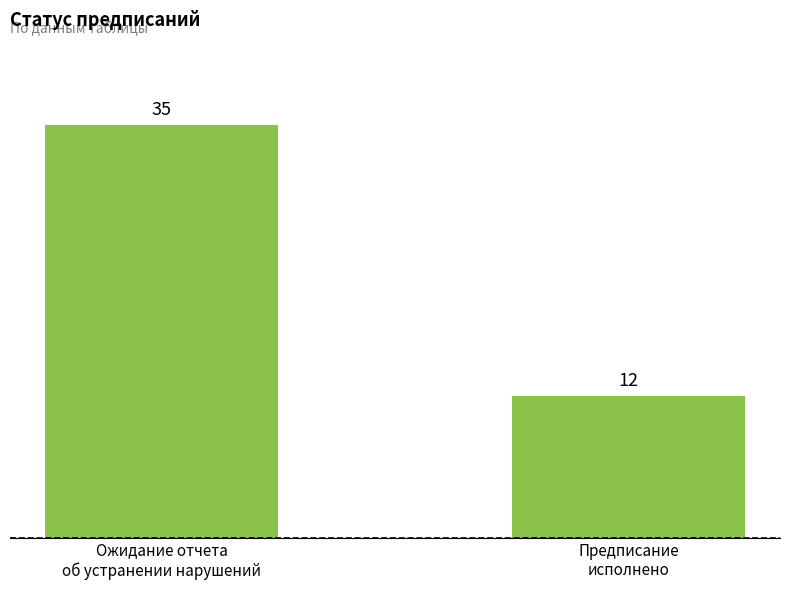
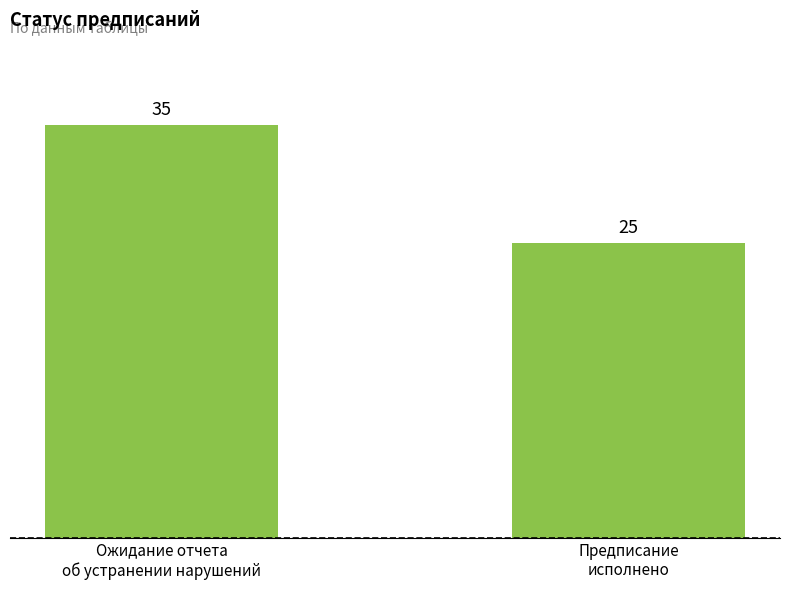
Предписание исполнено: 12 -> 25
